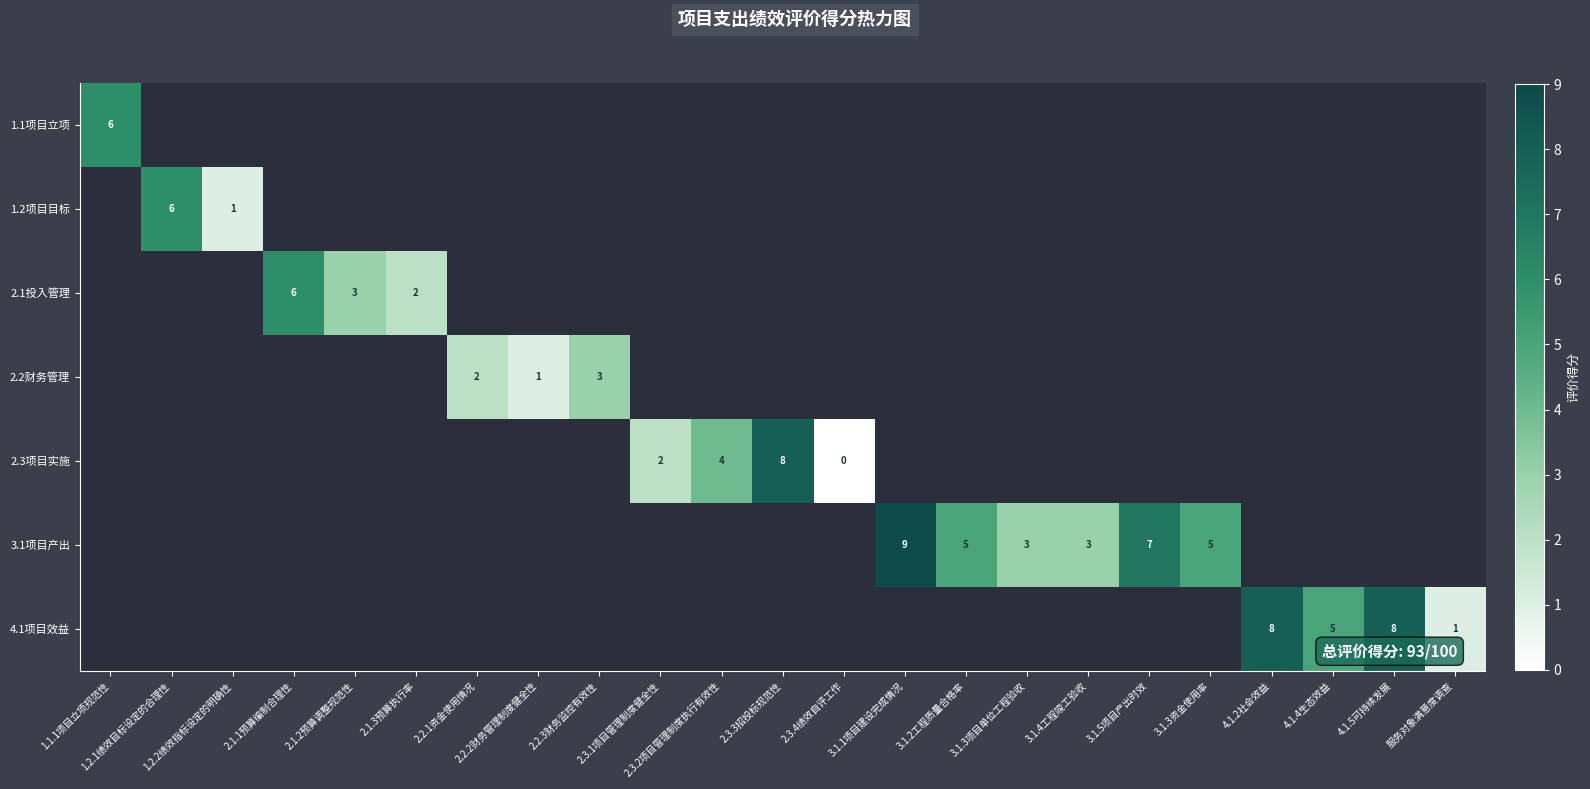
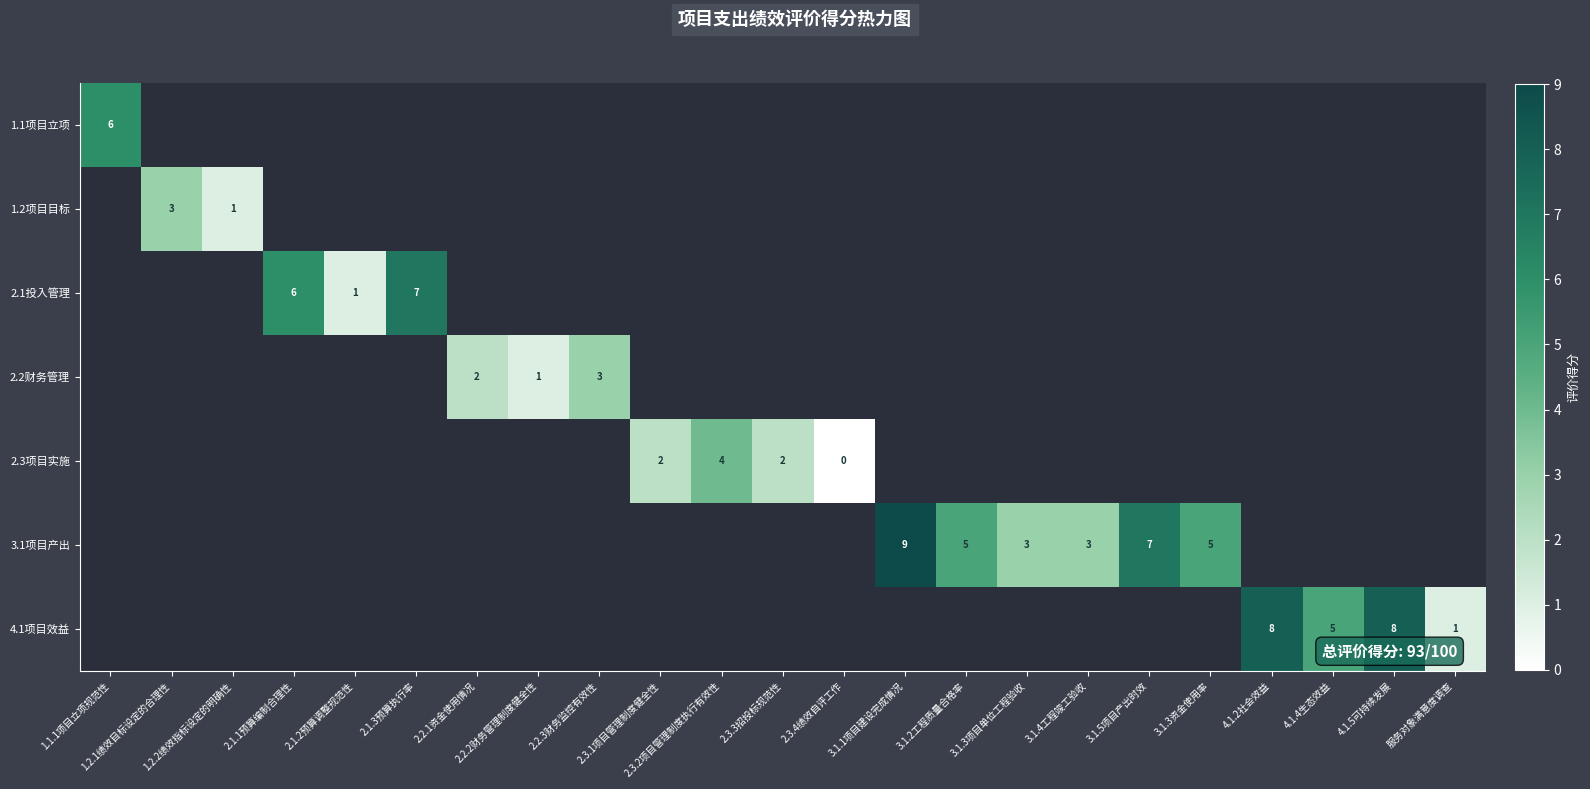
1.2项目目标, 1.2.1绩效目标设定的合理性: 6 -> 3
2.1投入管理, 2.1.2预算调整规范性: 3 -> 1
2.1投入管理, 2.1.3预算执行率: 2 -> 7
2.3项目实施, 2.3.3招投标规范性: 8 -> 2
